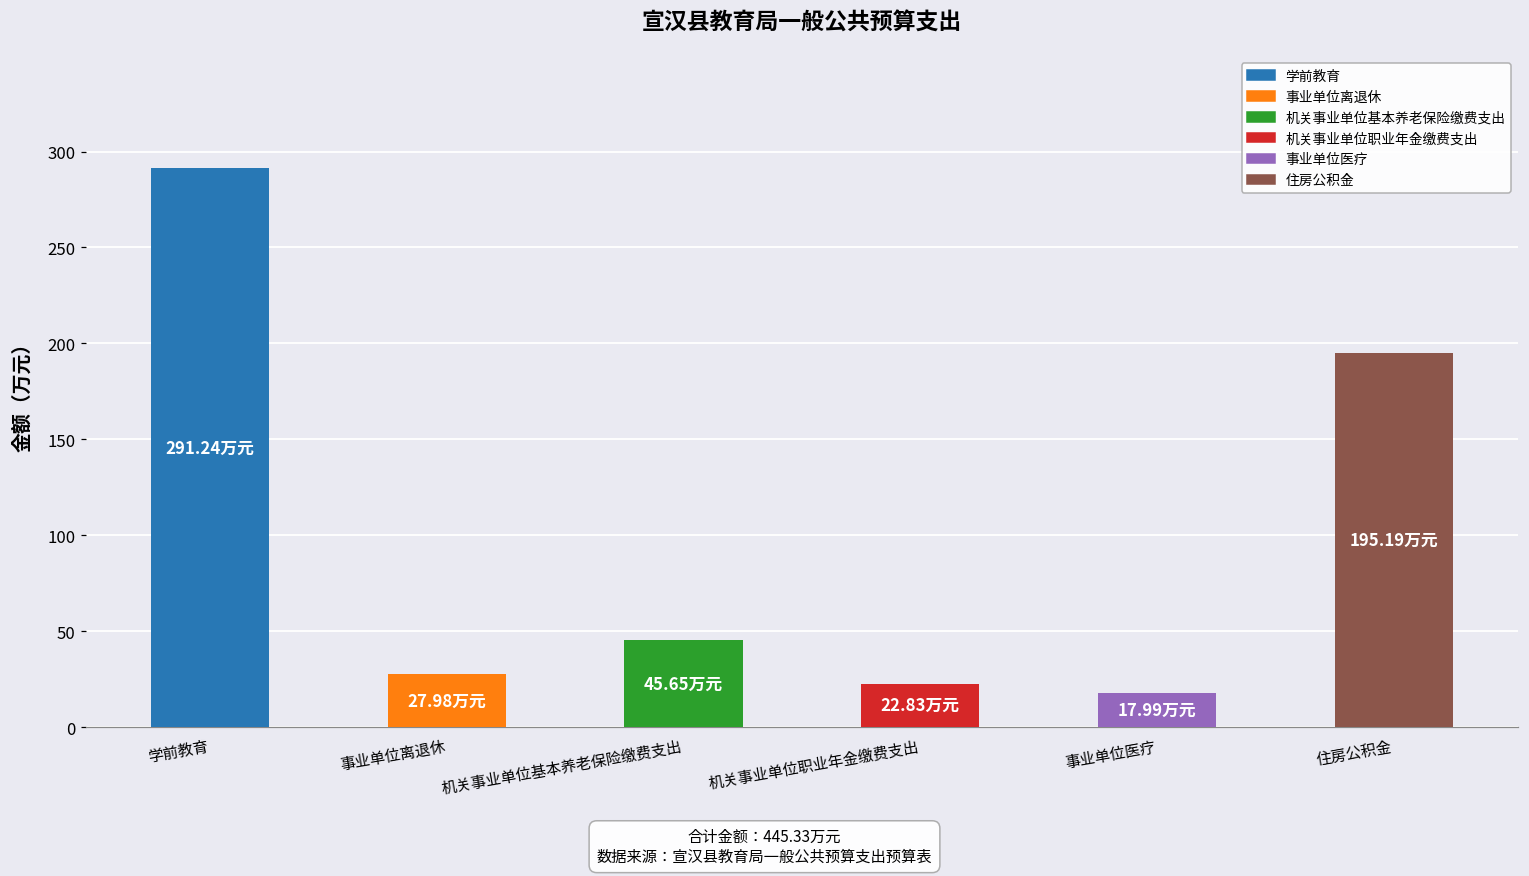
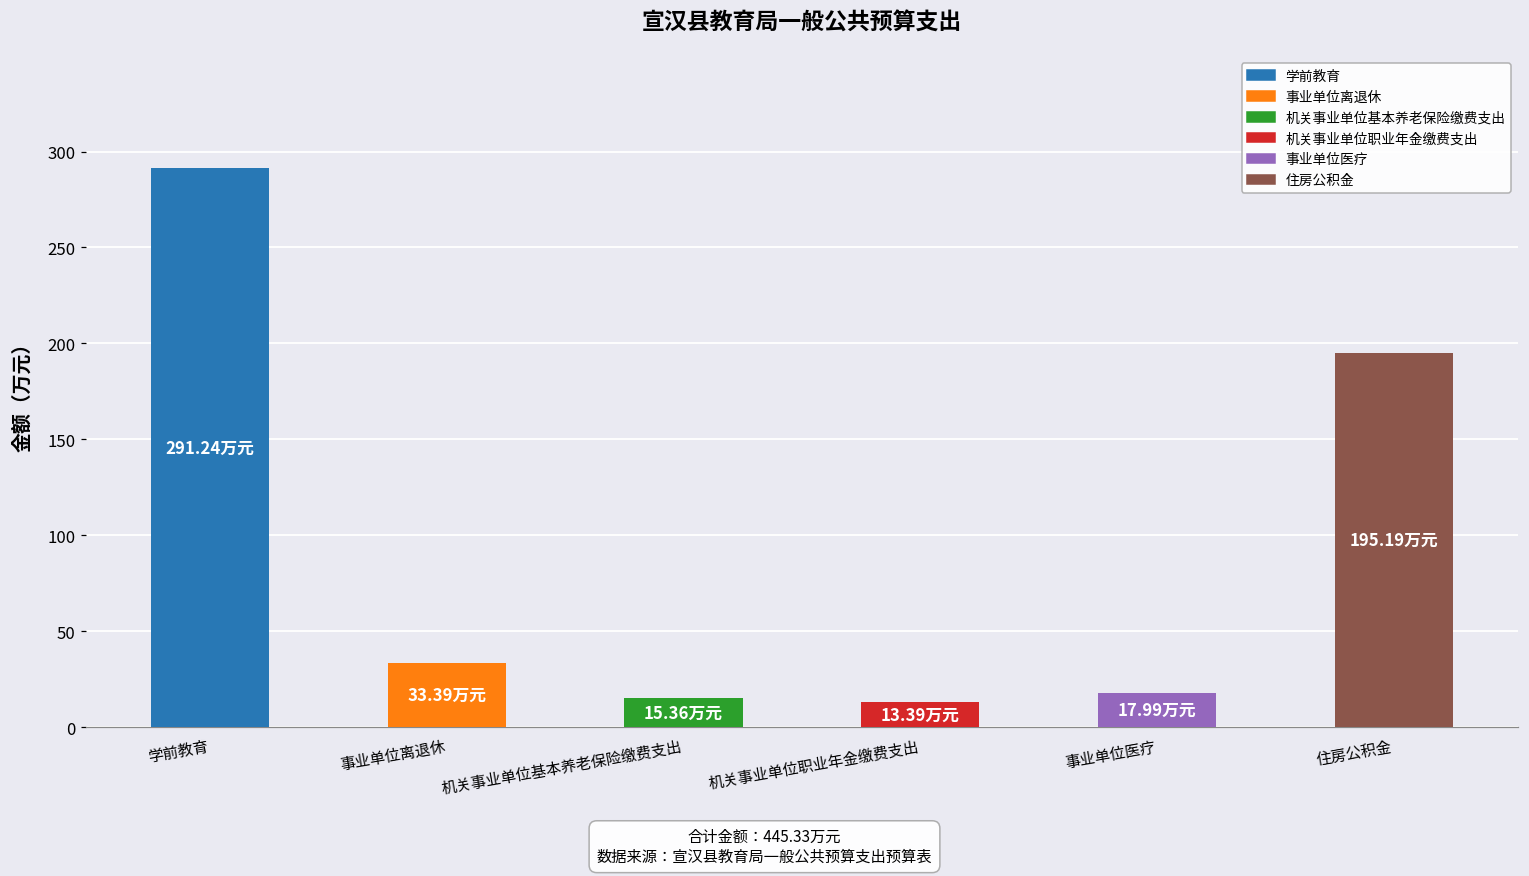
事业单位离退休: 27.98 -> 33.39
机关事业单位基本养老保险缴费支出: 45.65 -> 15.36
机关事业单位职业年金缴费支出: 22.83 -> 13.39
